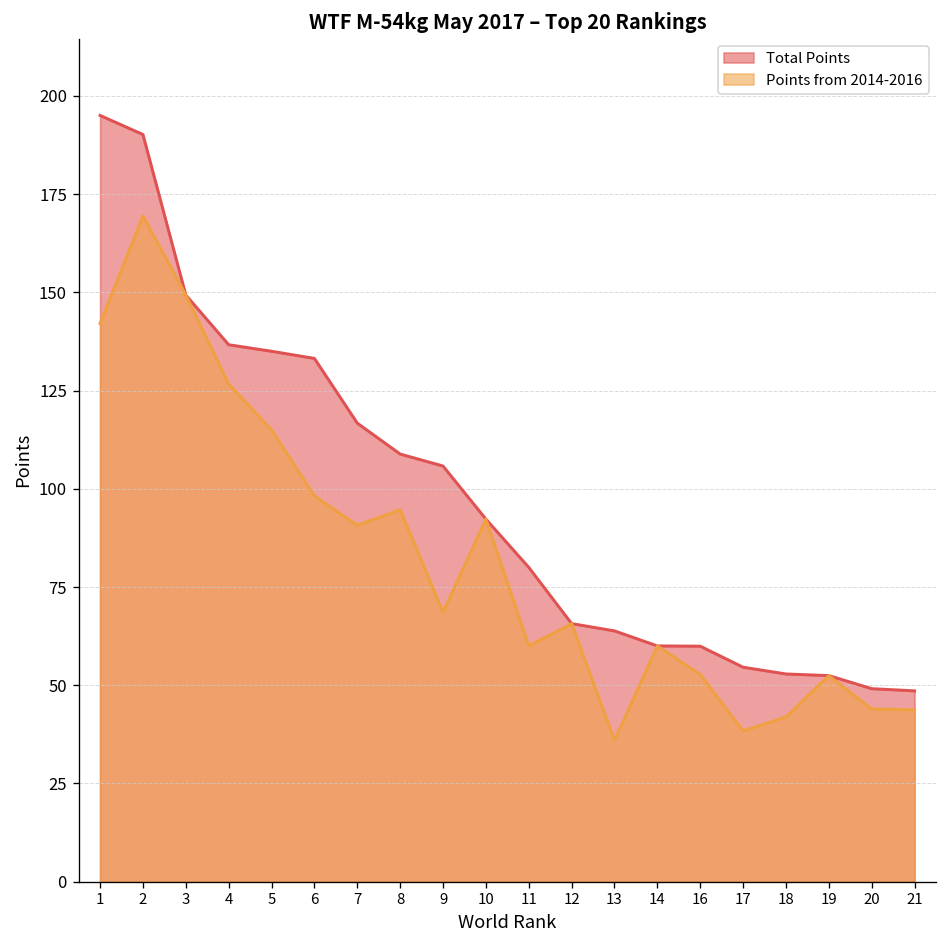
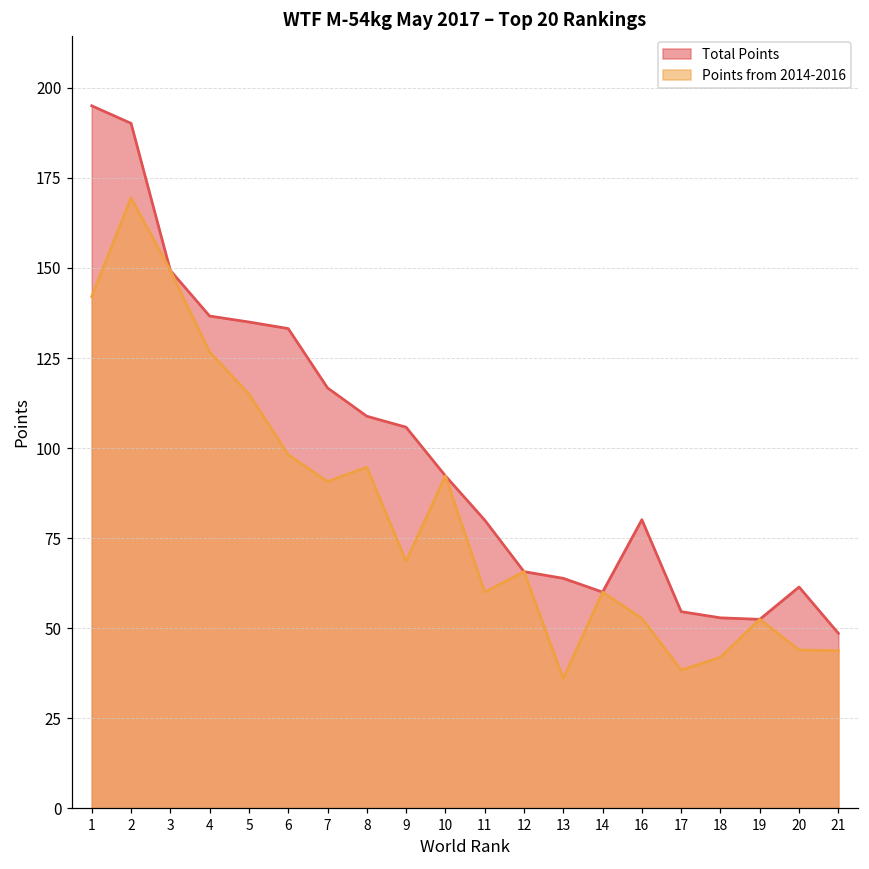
Total Points, 16: 60 -> 80
Total Points, 20: 49 -> 61
